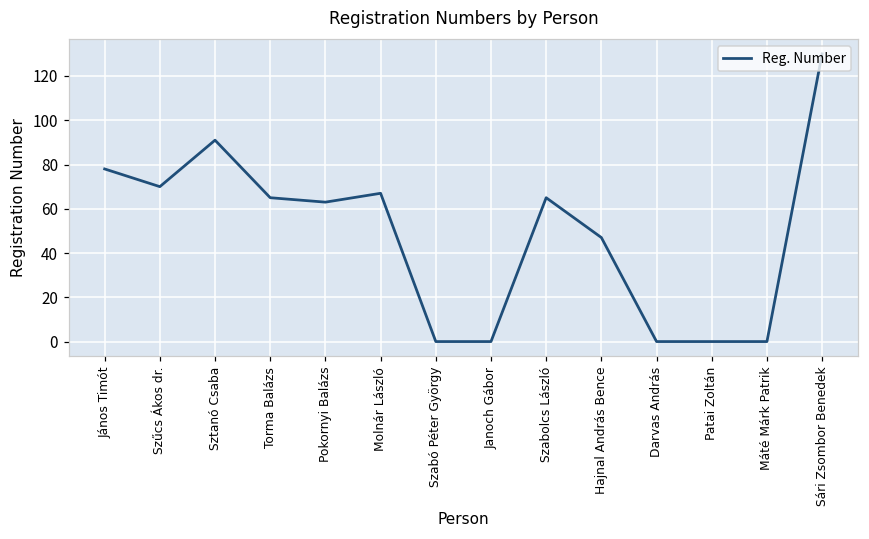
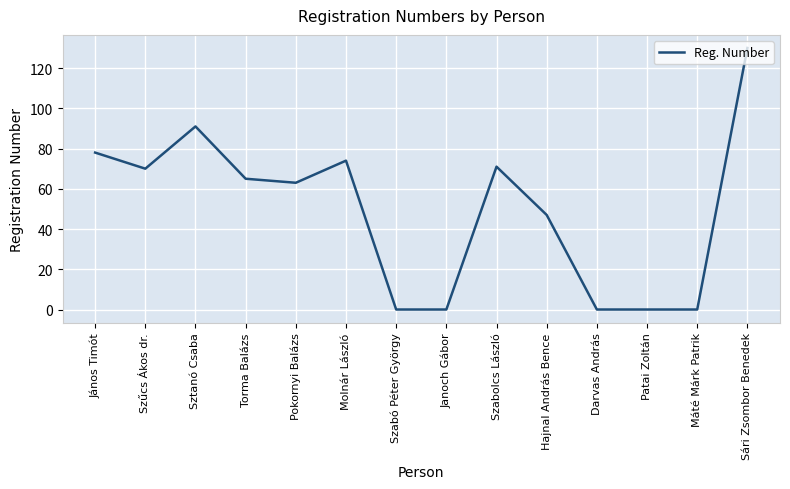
Molnár László: 67 -> 74
Szabolcs László: 65 -> 71
